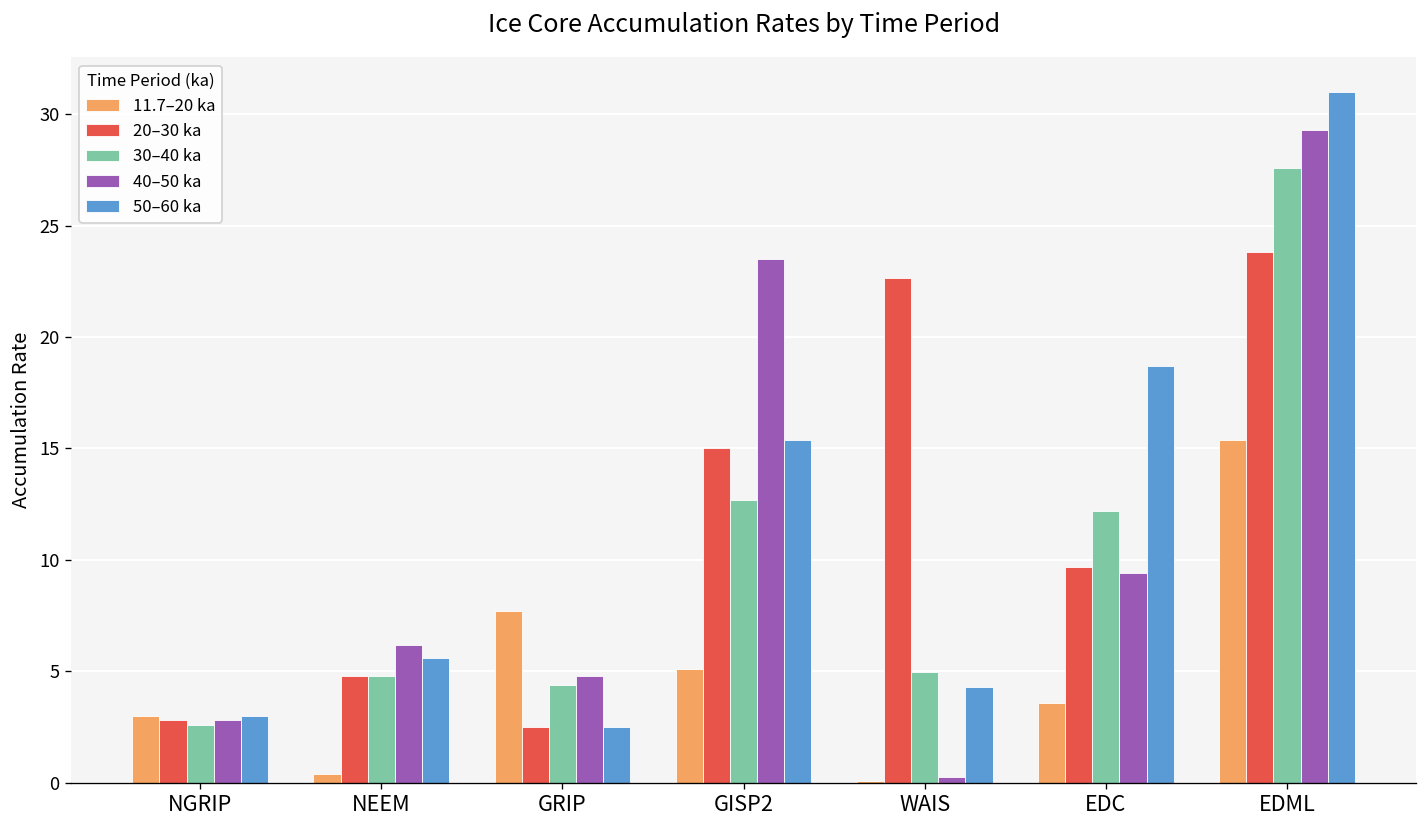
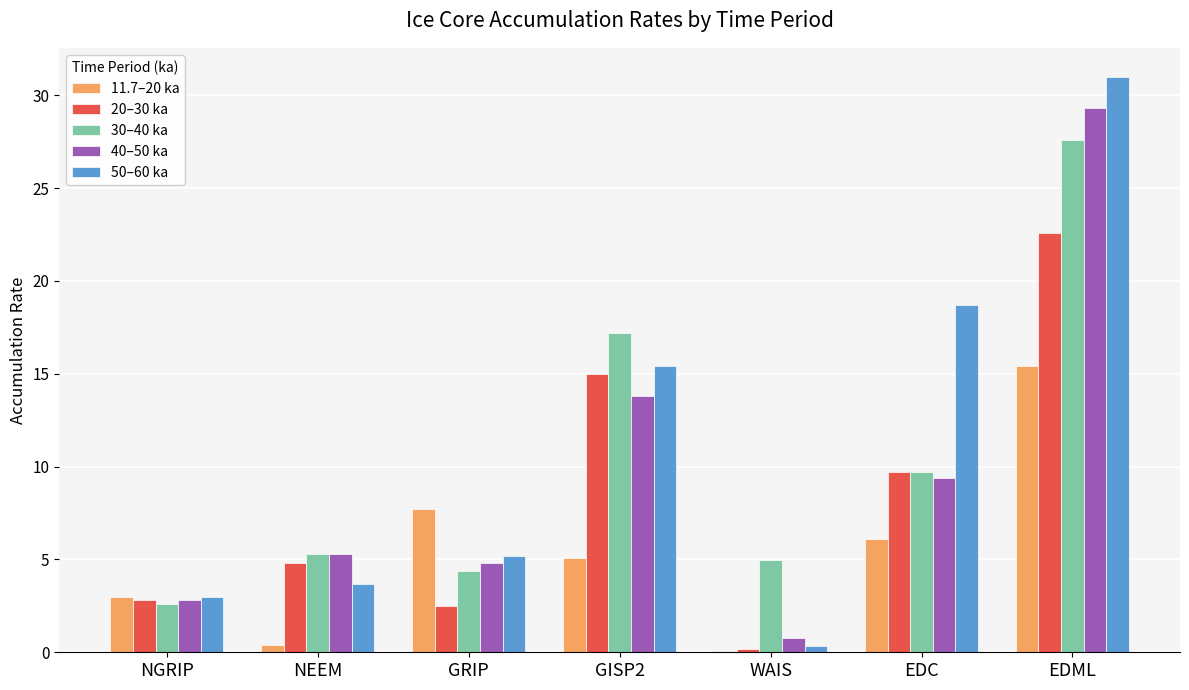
30–40 ka, NEEM: 4.8 -> 5.3
40–50 ka, NEEM: 6.2 -> 5.3
50–60 ka, NEEM: 5.6 -> 3.7
50–60 ka, GRIP: 2.5 -> 5.2
30–40 ka, GISP2: 12.7 -> 17.2
40–50 ka, GISP2: 23.5 -> 13.8
20–30 ka, WAIS: 22.6 -> 0.2
40–50 ka, WAIS: 0.3 -> 0.8
50–60 ka, WAIS: 4.3 -> 0.4
11.7–20 ka, EDC: 3.6 -> 6.1
30–40 ka, EDC: 12.2 -> 9.7
20–30 ka, EDML: 23.8 -> 22.6
